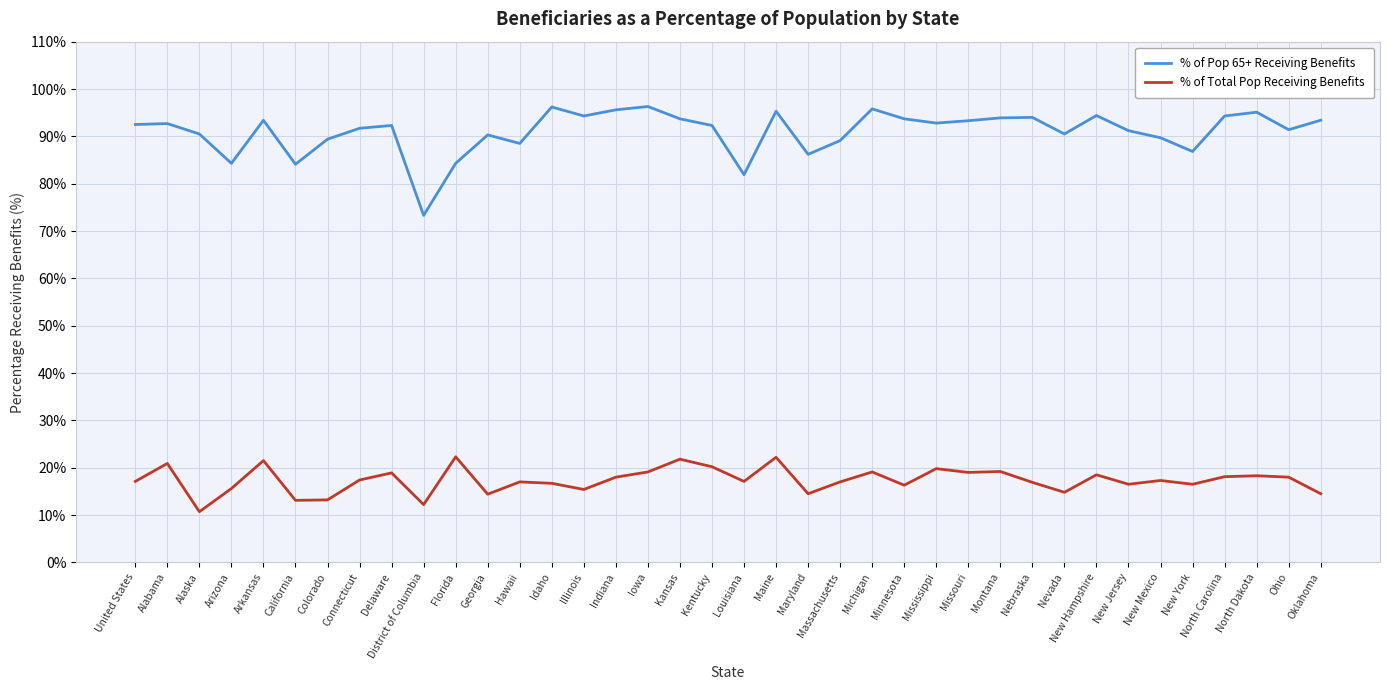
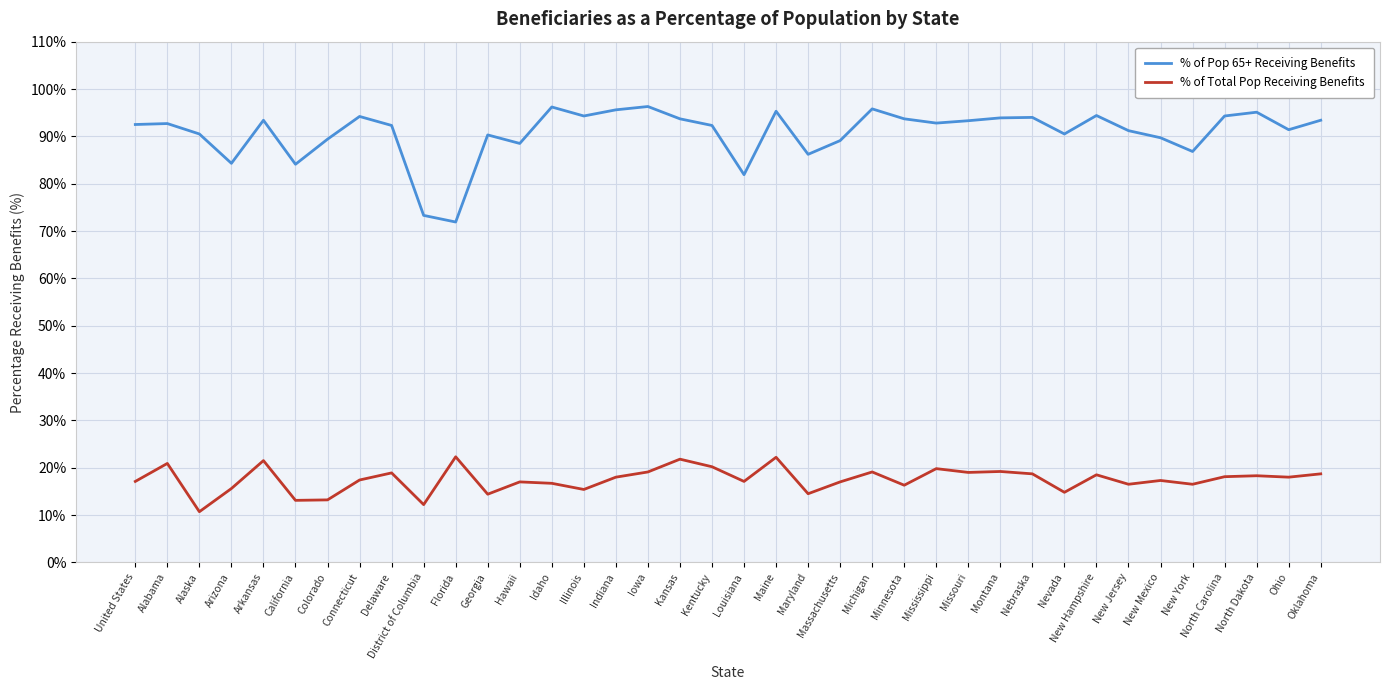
% of Pop 65+ Receiving Benefits, Connecticut: 92% -> 94%
% of Pop 65+ Receiving Benefits, Florida: 84% -> 72%
% of Total Pop Receiving Benefits, Nebraska: 17% -> 19%
% of Total Pop Receiving Benefits, Oklahoma: 15% -> 19%
